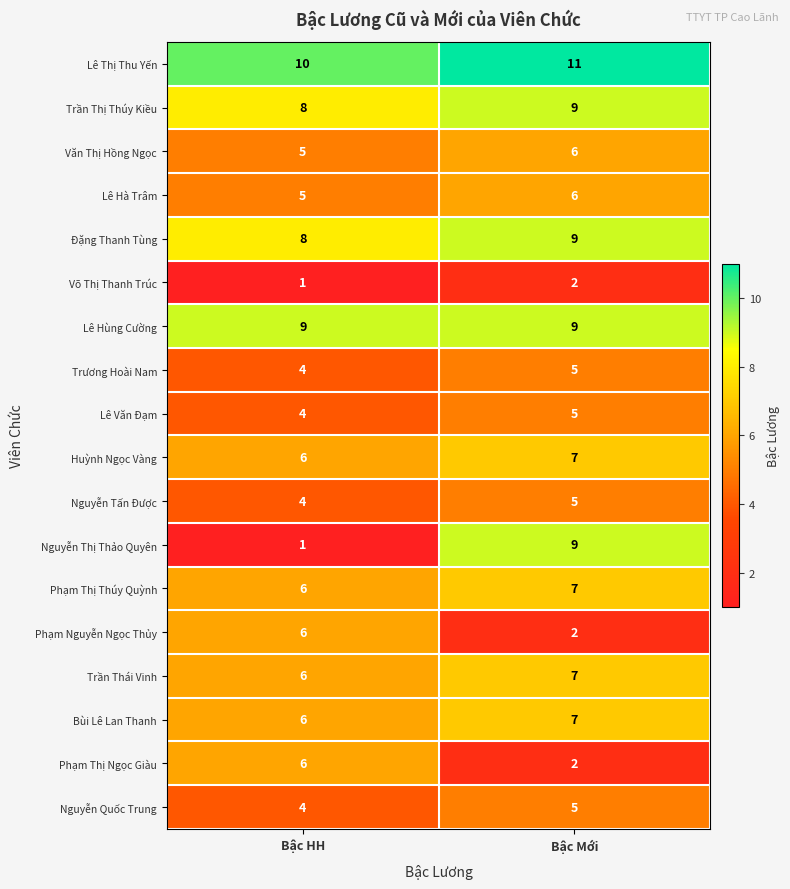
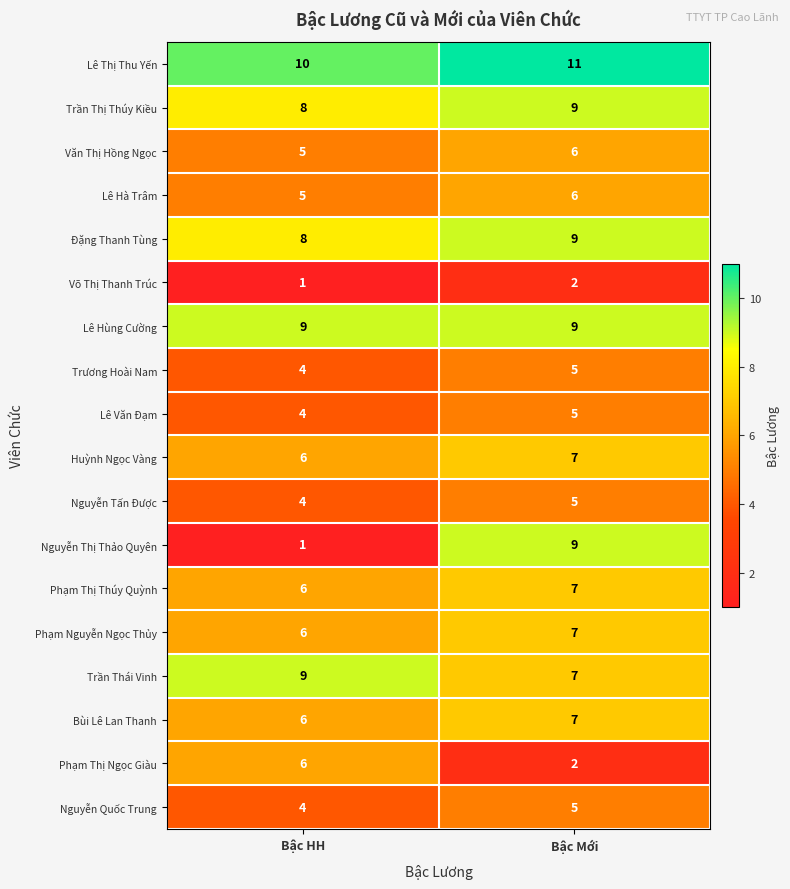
Phạm Nguyễn Ngọc Thủy, Bậc Mới: 2 -> 7
Trần Thái Vinh, Bậc HH: 6 -> 9
